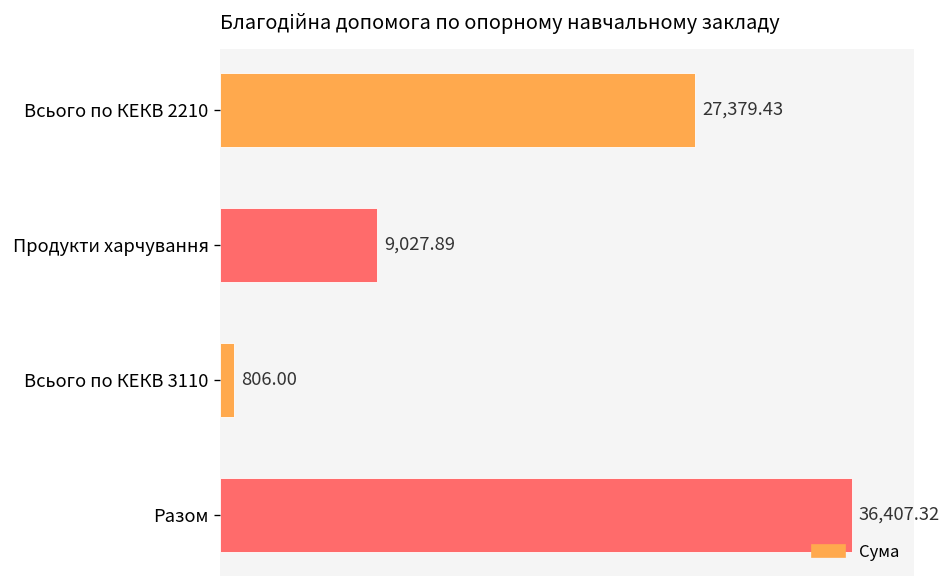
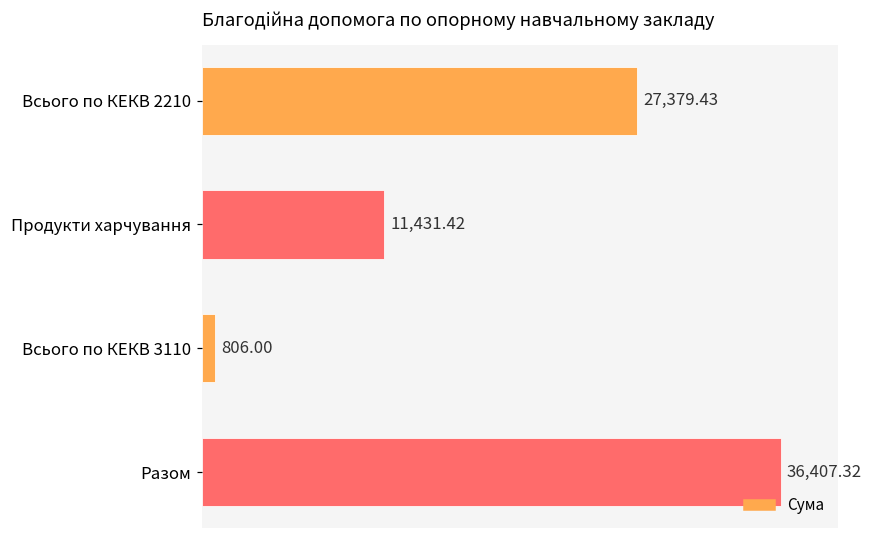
Продукти харчування: 9,027.89 -> 11,431.42
